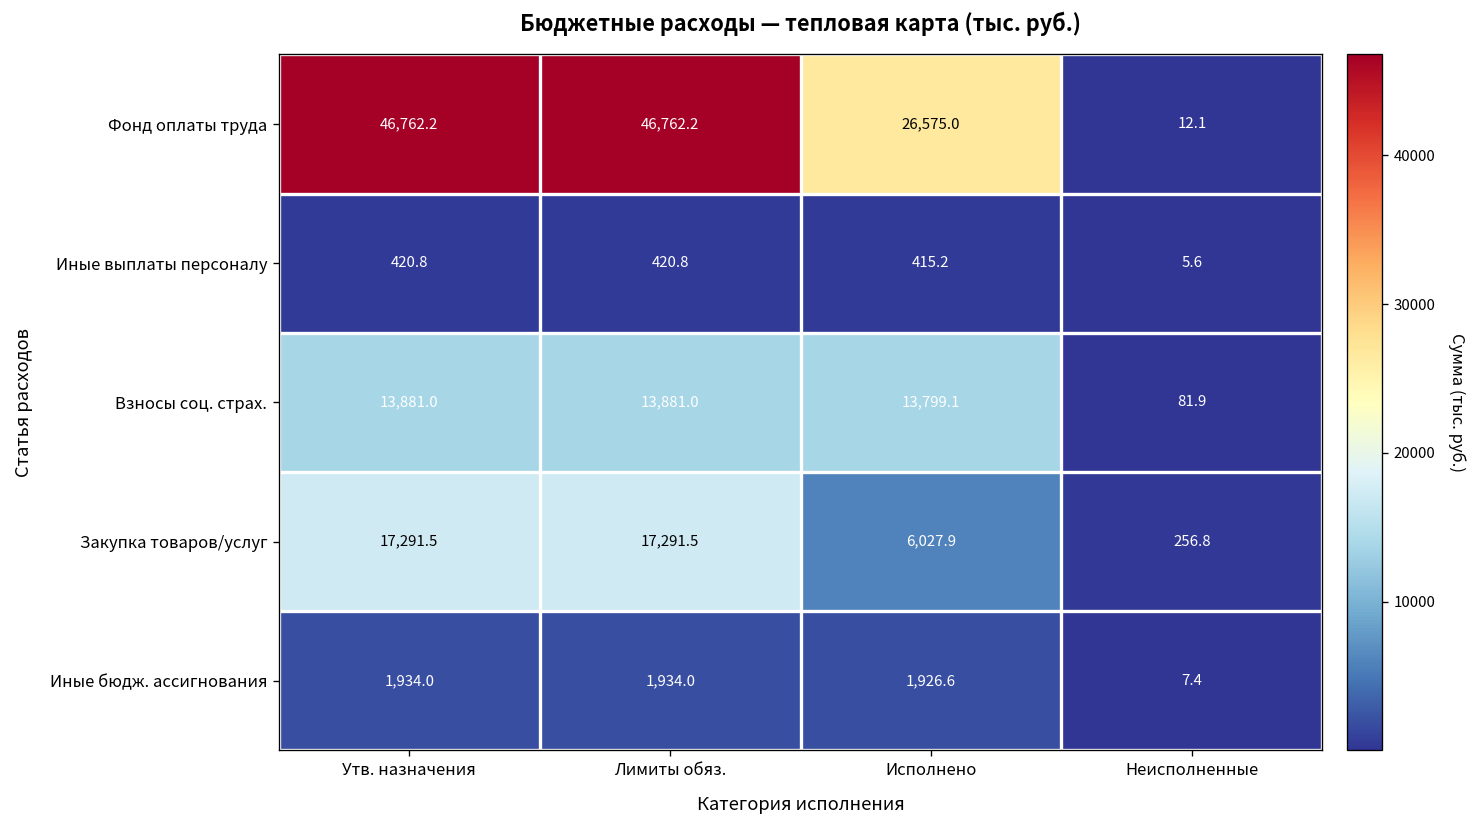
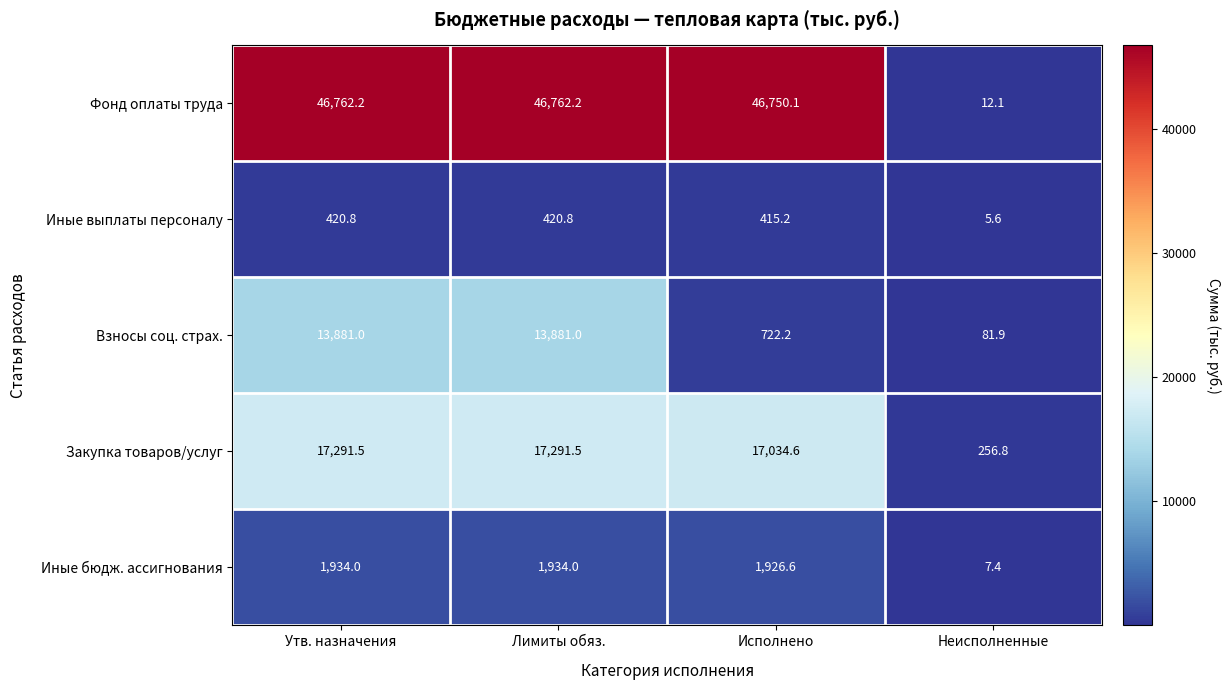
Фонд оплаты труда, Исполнено: 26,575.0 -> 46,750.1
Взносы соц. страх., Исполнено: 13,799.1 -> 722.2
Закупка товаров/услуг, Исполнено: 6,027.9 -> 17,034.6
